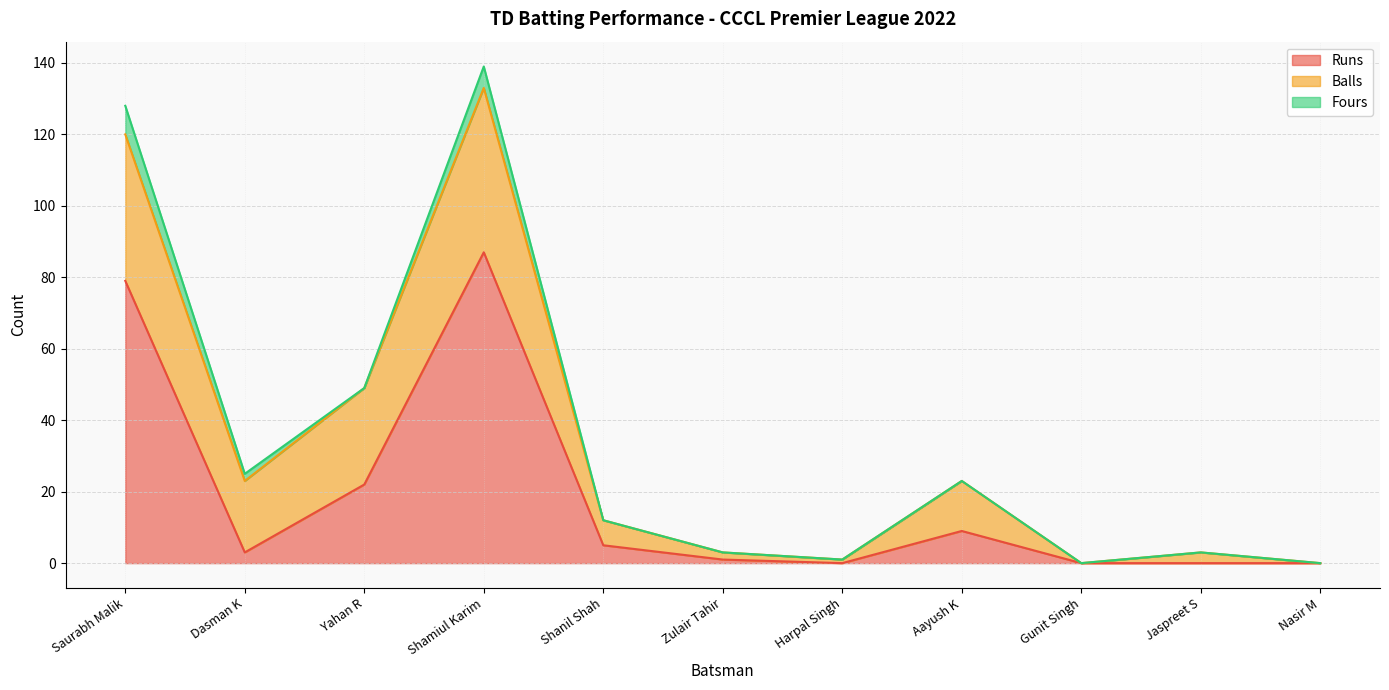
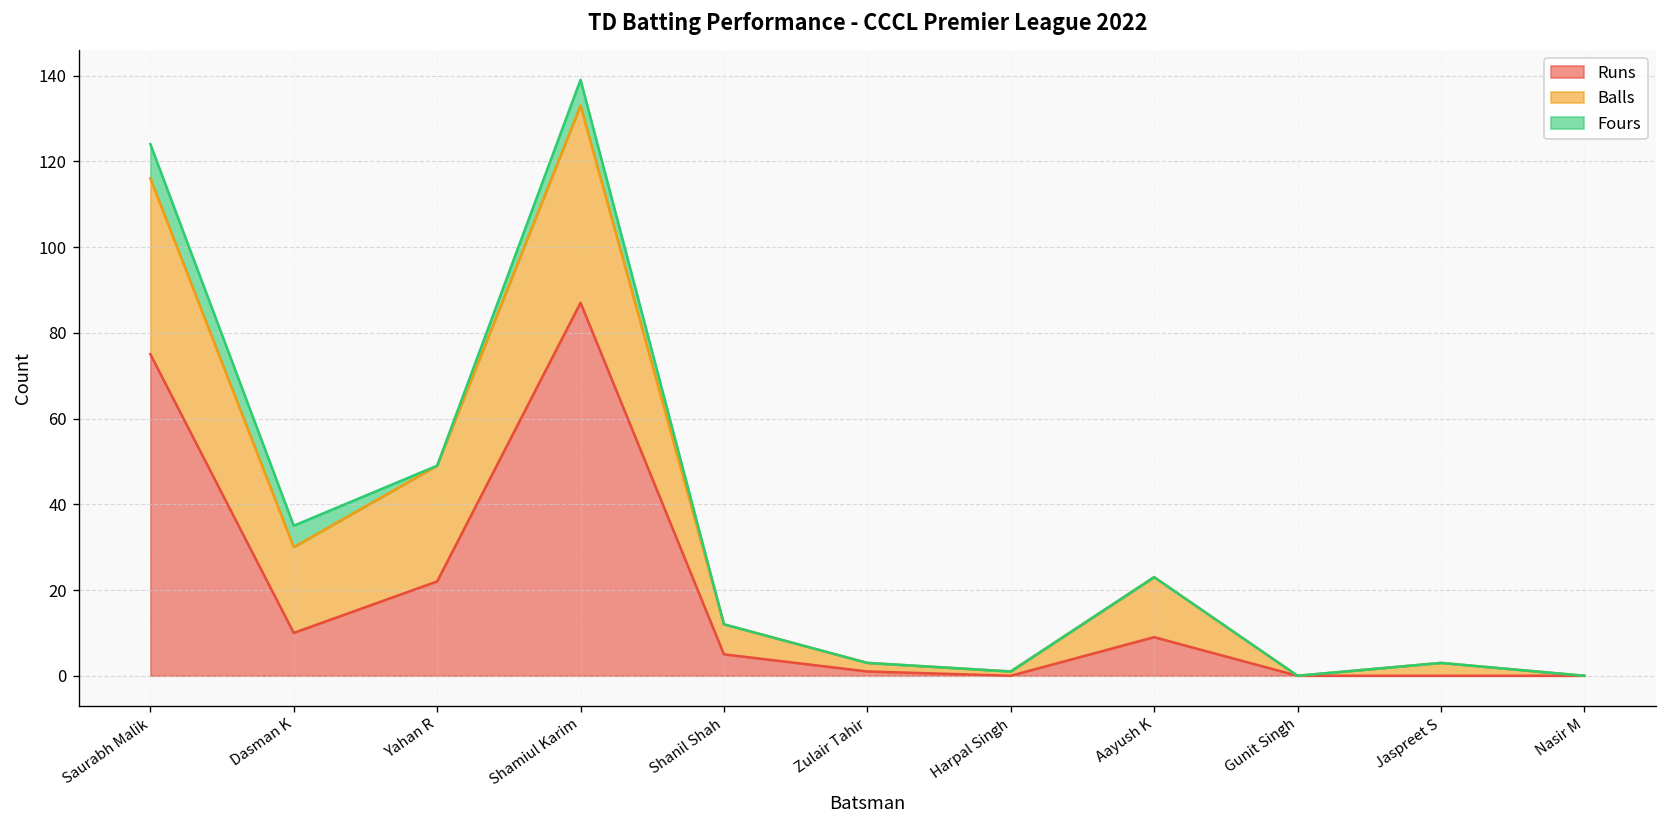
Runs, Saurabh Malik: 79 -> 75
Runs, Dasman K: 3 -> 10
Fours, Dasman K: 2 -> 5
